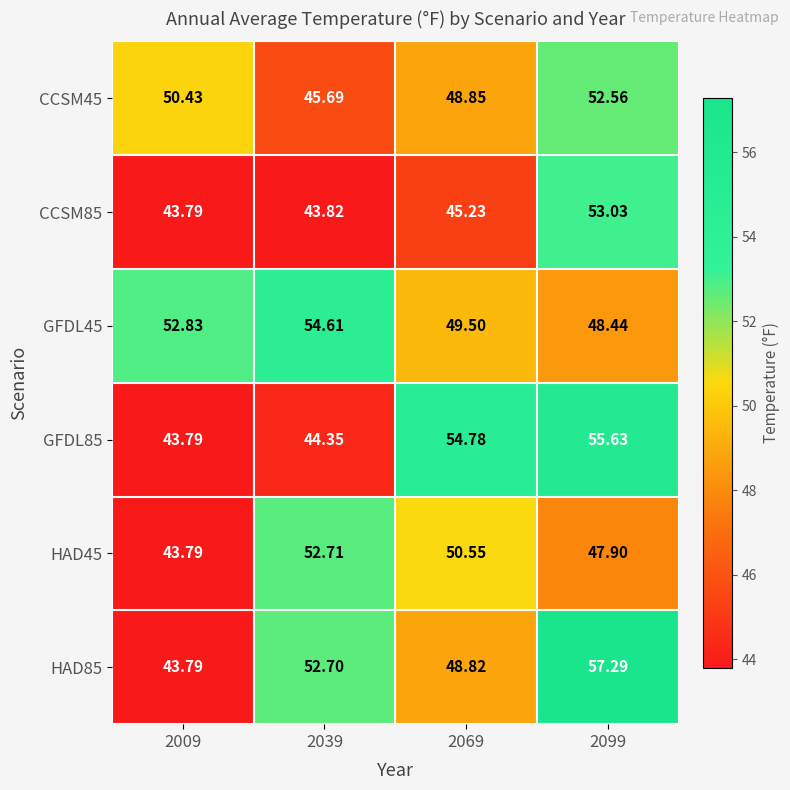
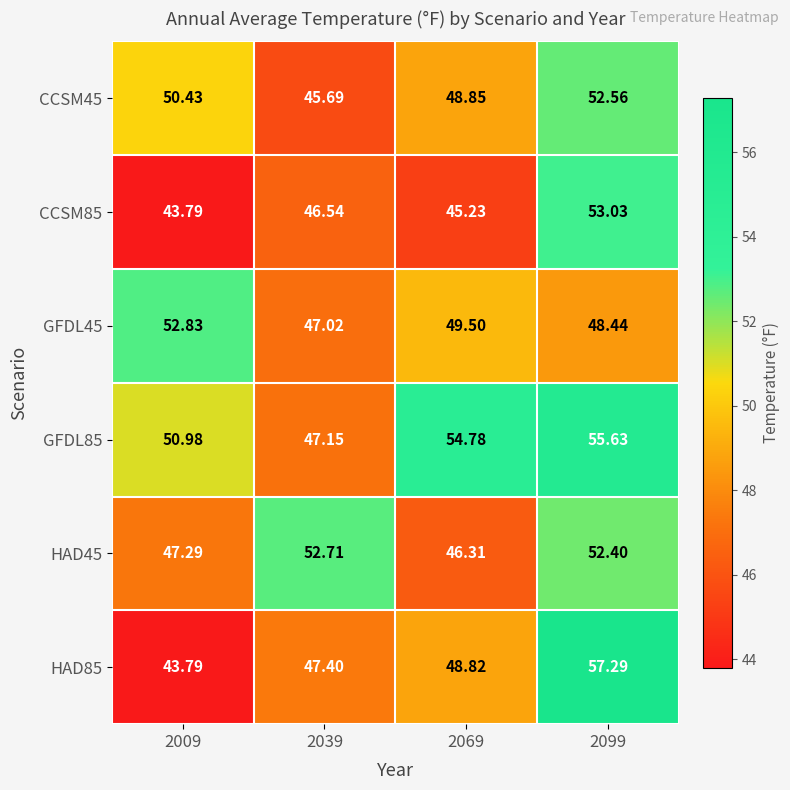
CCSM85, 2039: 43.82 -> 46.54
GFDL45, 2039: 54.61 -> 47.02
GFDL85, 2009: 43.79 -> 50.98
GFDL85, 2039: 44.35 -> 47.15
HAD45, 2009: 43.79 -> 47.29
HAD45, 2069: 50.55 -> 46.31
HAD45, 2099: 47.90 -> 52.40
HAD85, 2039: 52.70 -> 47.40
